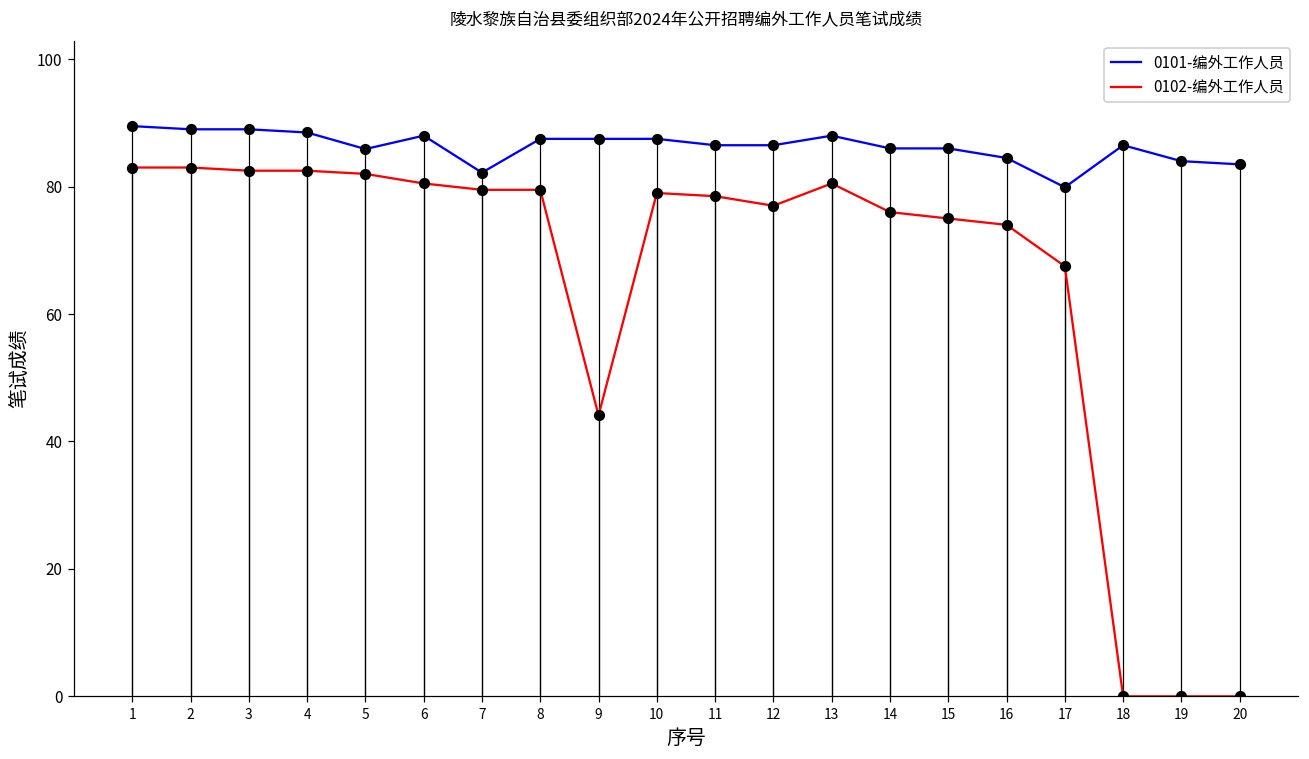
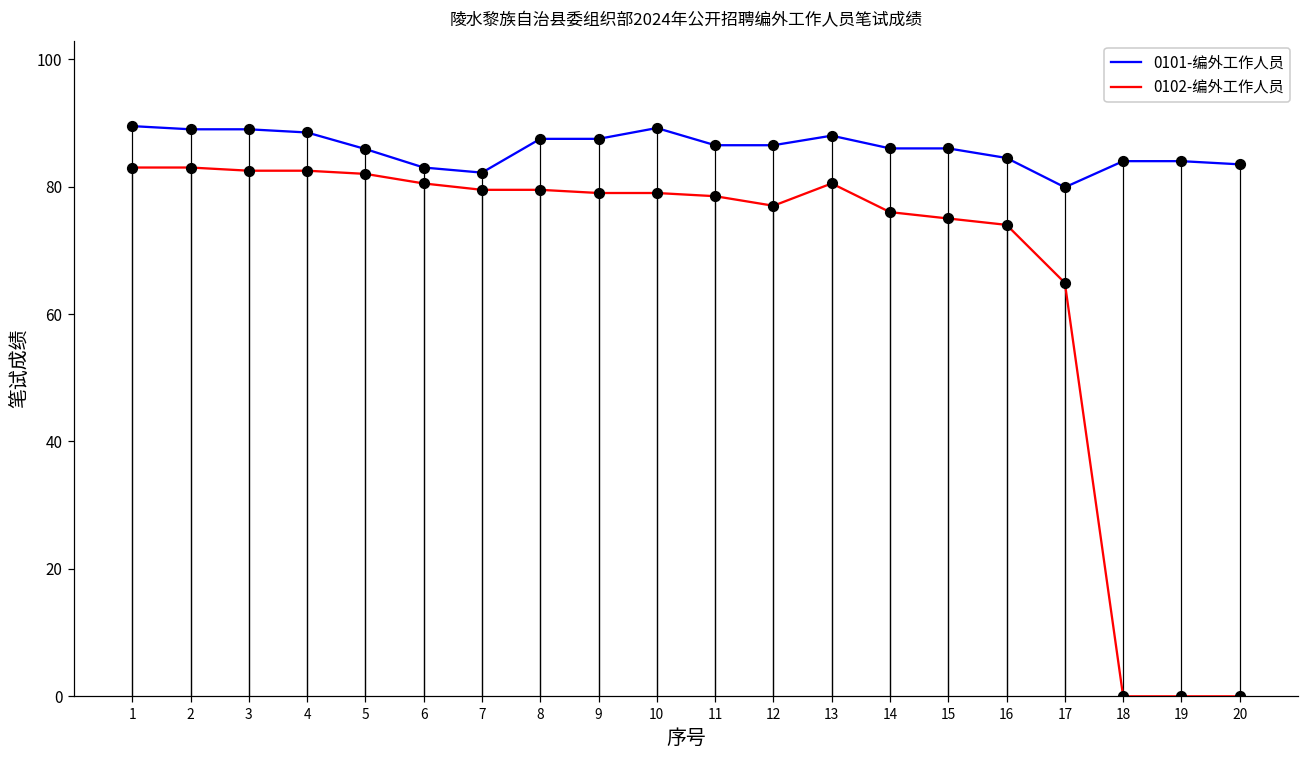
0101-编外工作人员, 6: 88 -> 83
0102-编外工作人员, 9: 44 -> 79
0101-编外工作人员, 10: 88 -> 89
0102-编外工作人员, 17: 68 -> 65
0101-编外工作人员, 18: 87 -> 84
